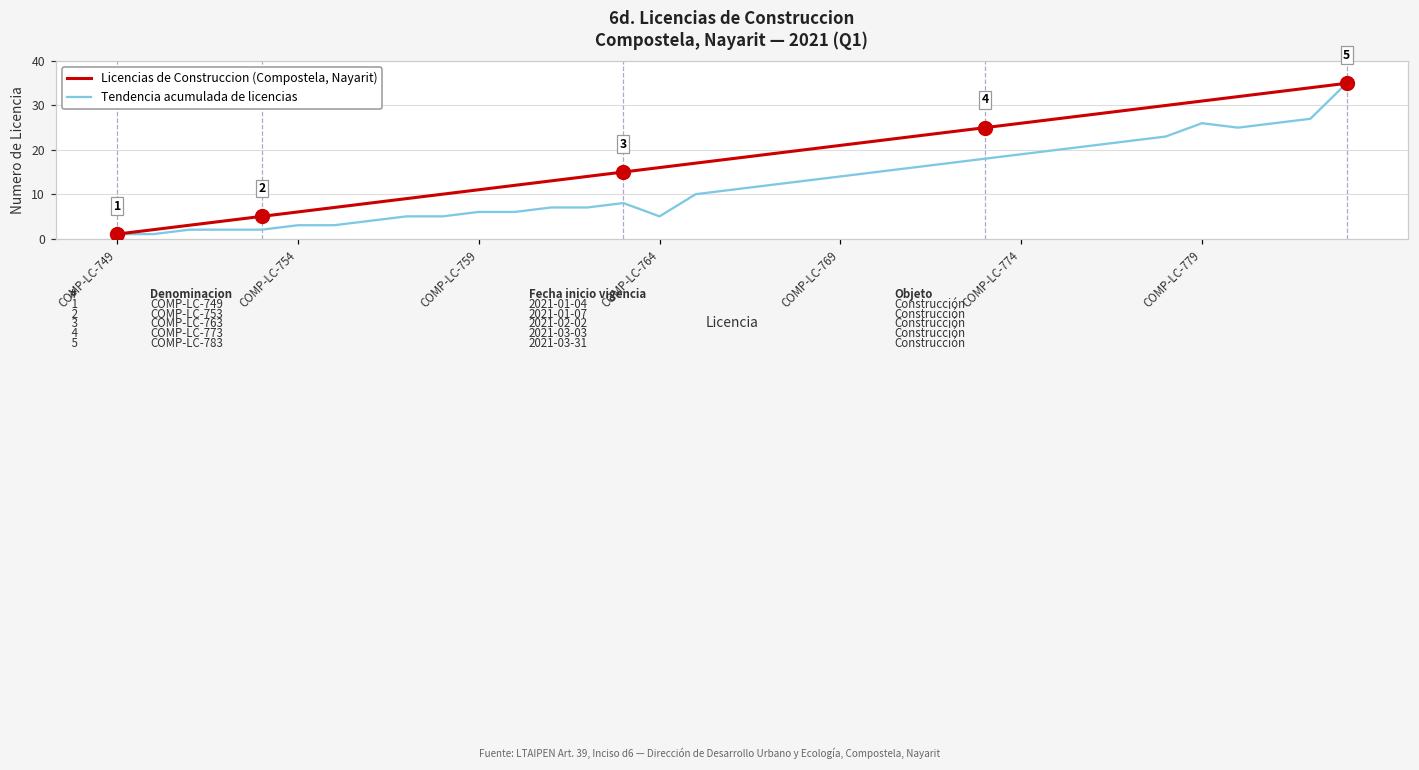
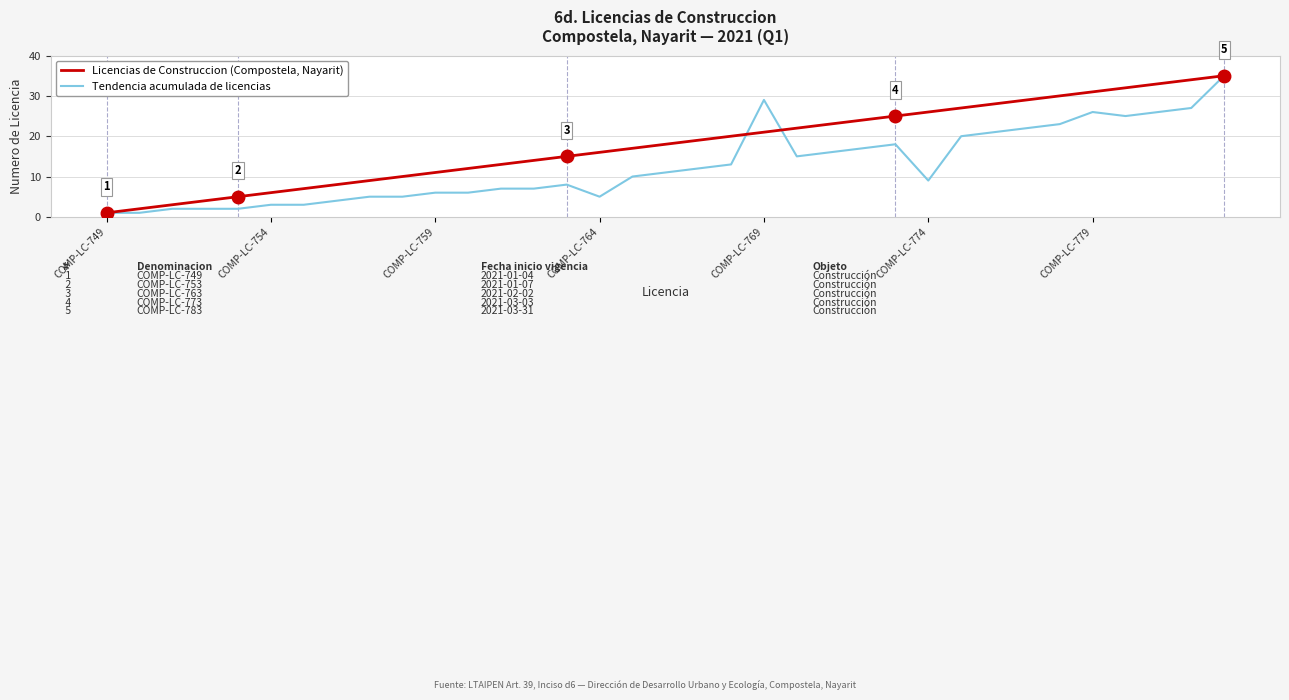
Tendencia acumulada de licencias, COMP-LC-769: 14 -> 29
Tendencia acumulada de licencias, COMP-LC-774: 19 -> 9
